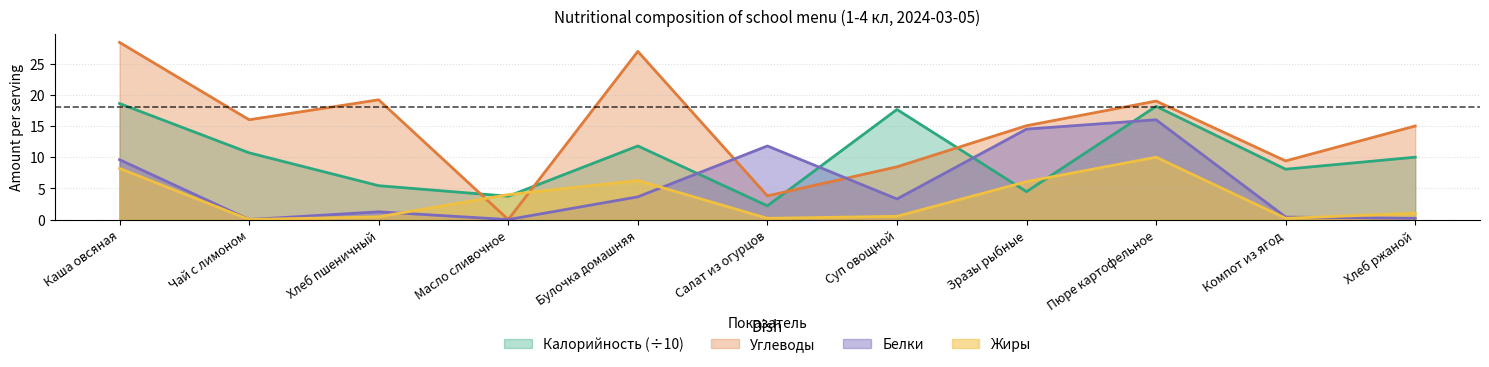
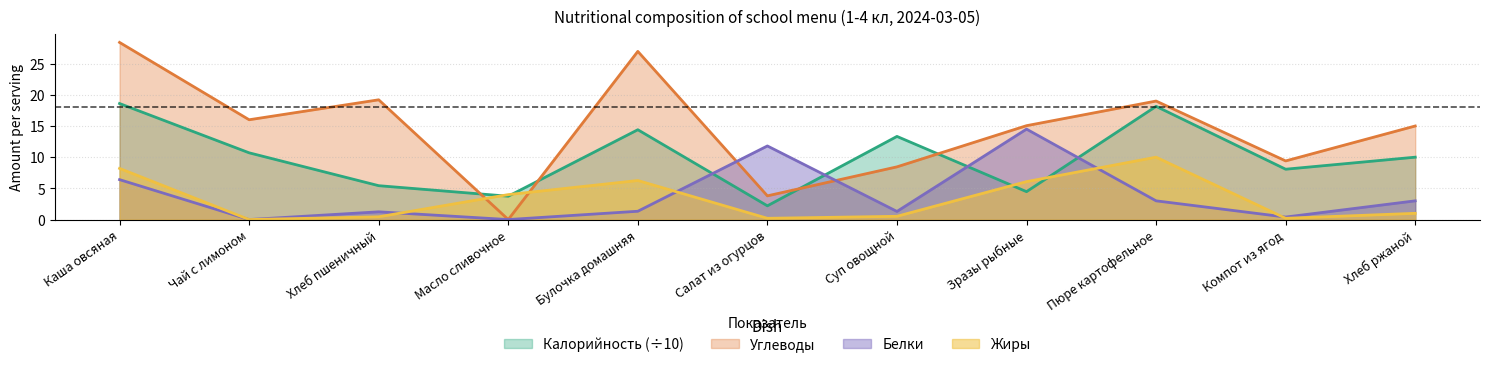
Белки, Каша овсяная: 10 -> 6
Калорийность (÷10), Булочка домашняя: 12 -> 14
Белки, Булочка домашняя: 4 -> 1
Калорийность (÷10), Суп овощной: 18 -> 13
Белки, Суп овощной: 3 -> 1
Белки, Пюре картофельное: 16 -> 3
Белки, Хлеб ржаной: 0 -> 3
